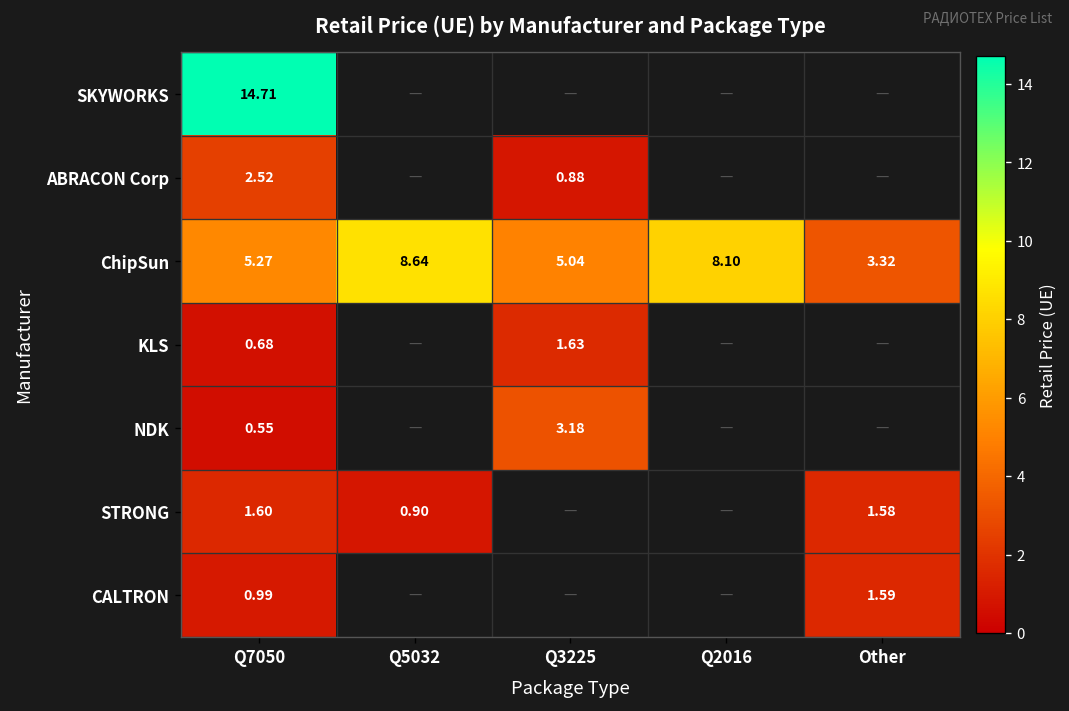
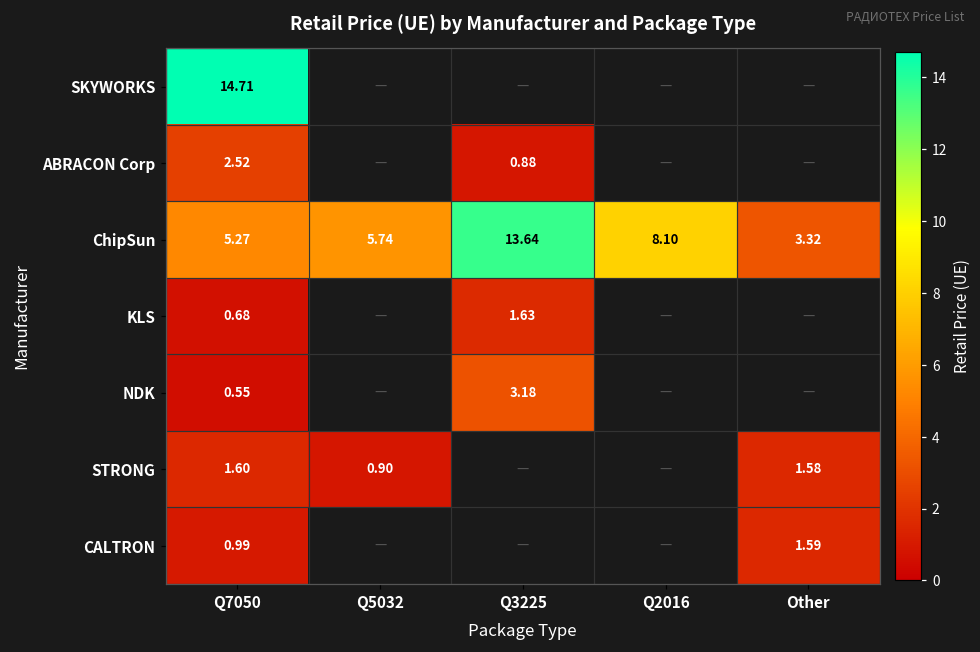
ChipSun, Q5032: 8.64 -> 5.74
ChipSun, Q3225: 5.04 -> 13.64
